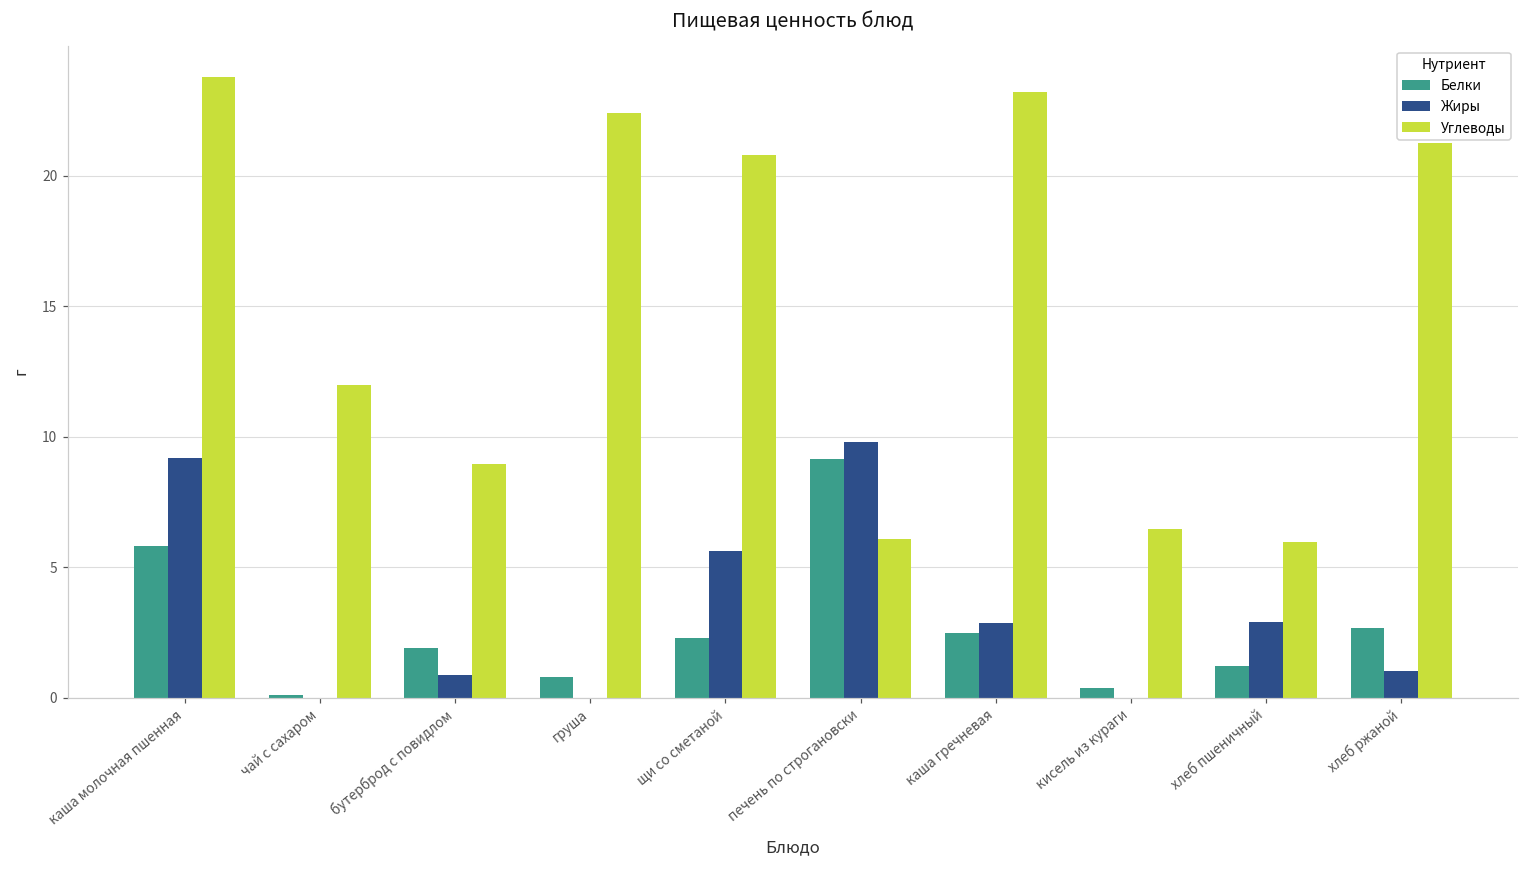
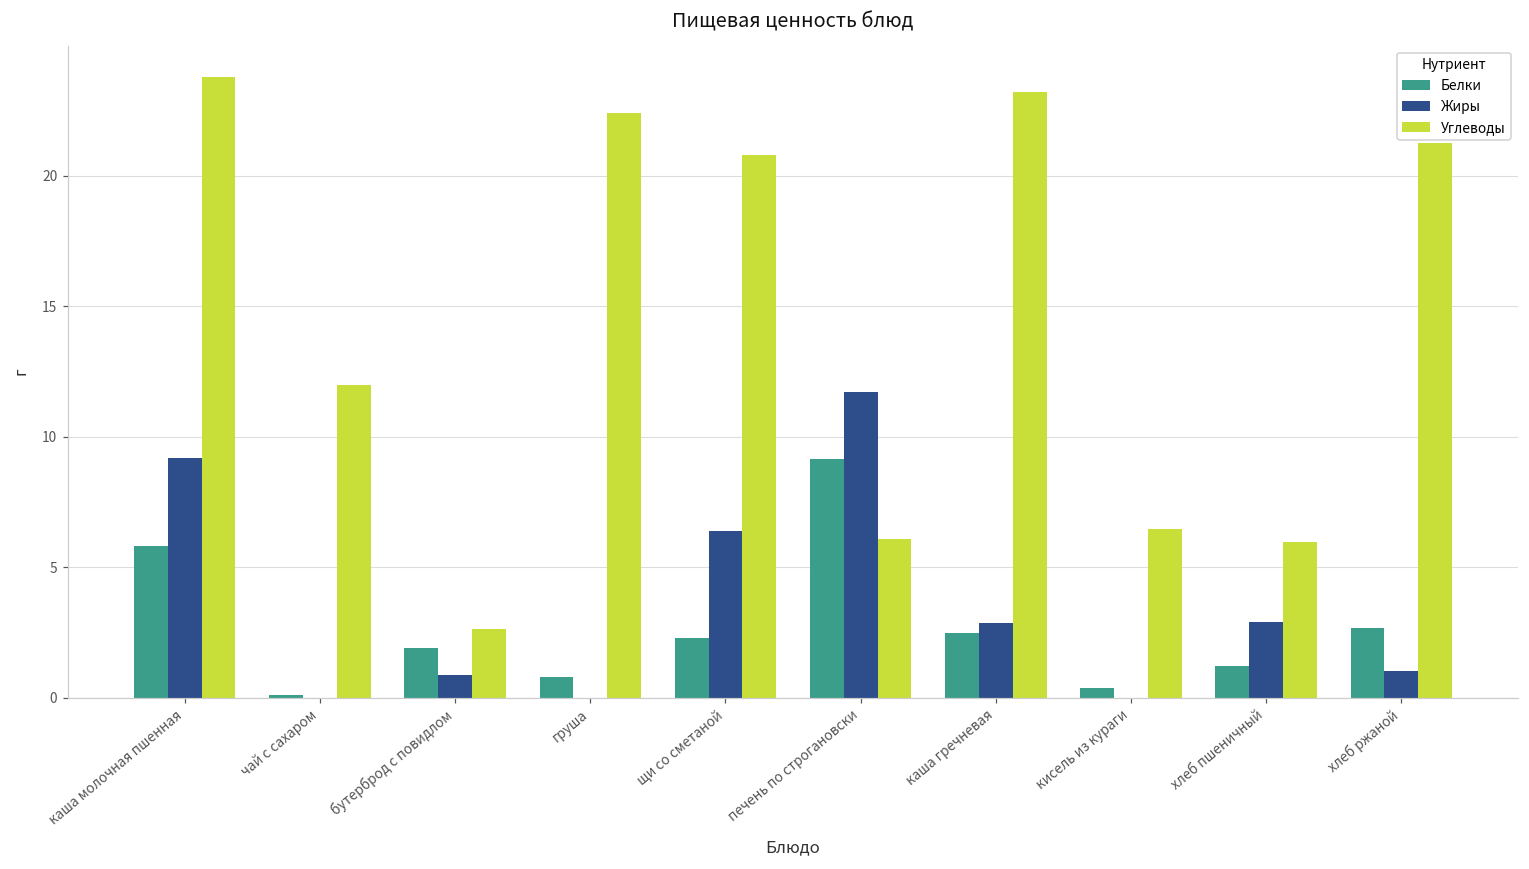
Углеводы, бутерброд с повидлом: 8.9 -> 2.6
Жиры, щи со сметаной: 5.6 -> 6.4
Жиры, печень по строгановски: 9.8 -> 11.7
